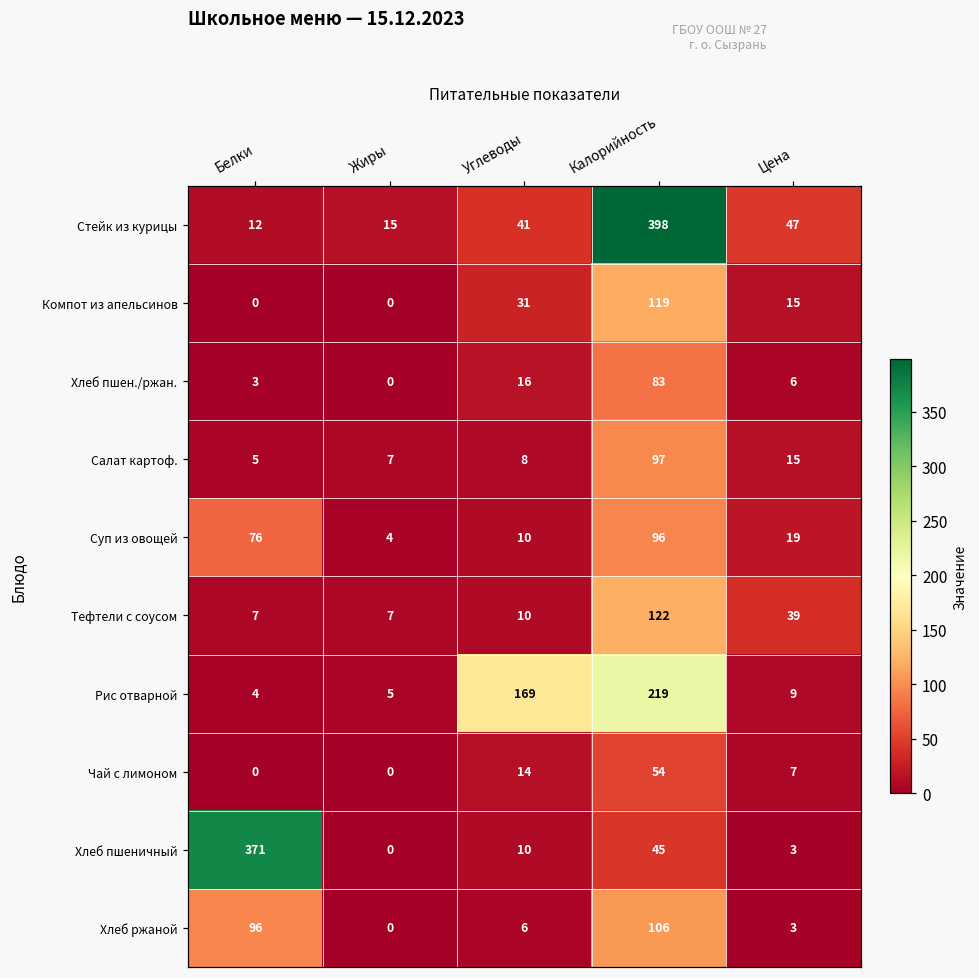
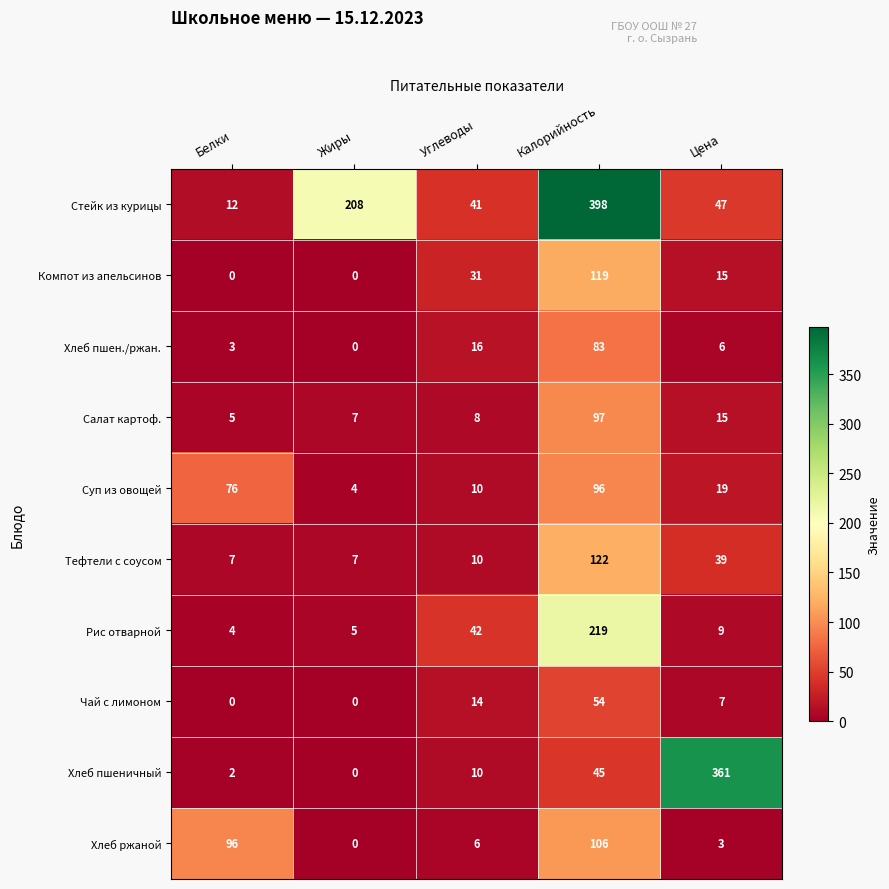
Стейк из курицы, Жиры: 15 -> 208
Рис отварной, Углеводы: 169 -> 42
Хлеб пшеничный, Белки: 371 -> 2
Хлеб пшеничный, Цена: 3 -> 361
